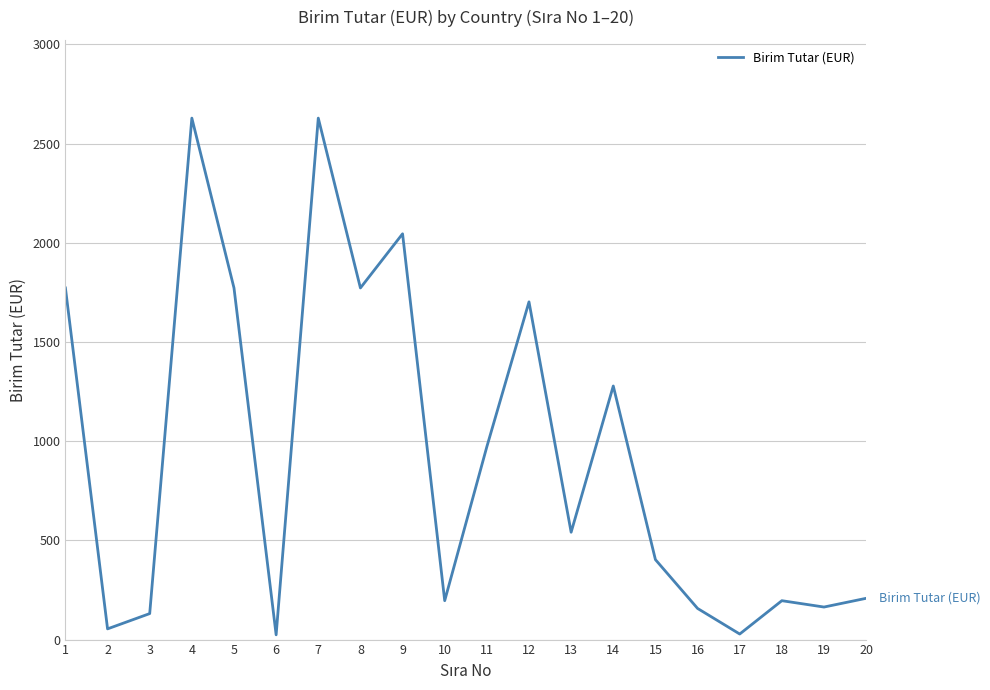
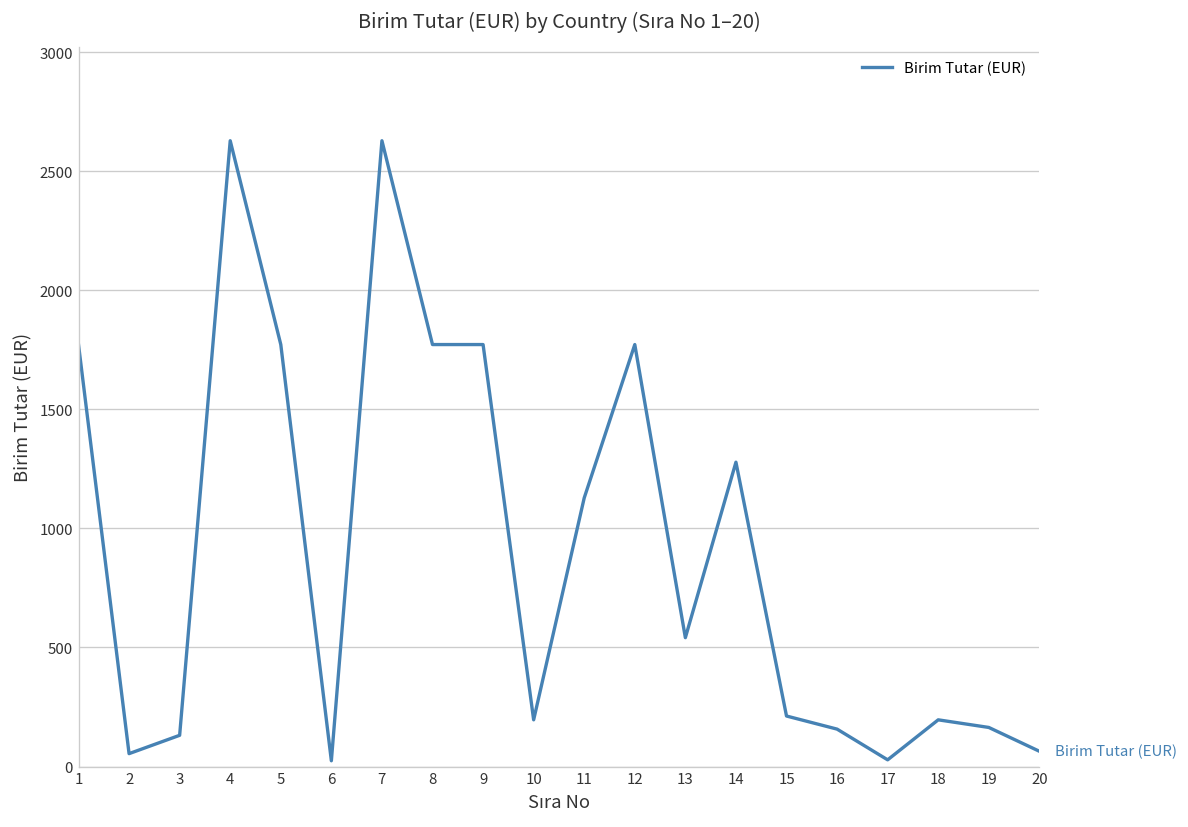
9: 2050 -> 1770
11: 970 -> 1130
12: 1700 -> 1770
15: 400 -> 210
20: 210 -> 60
